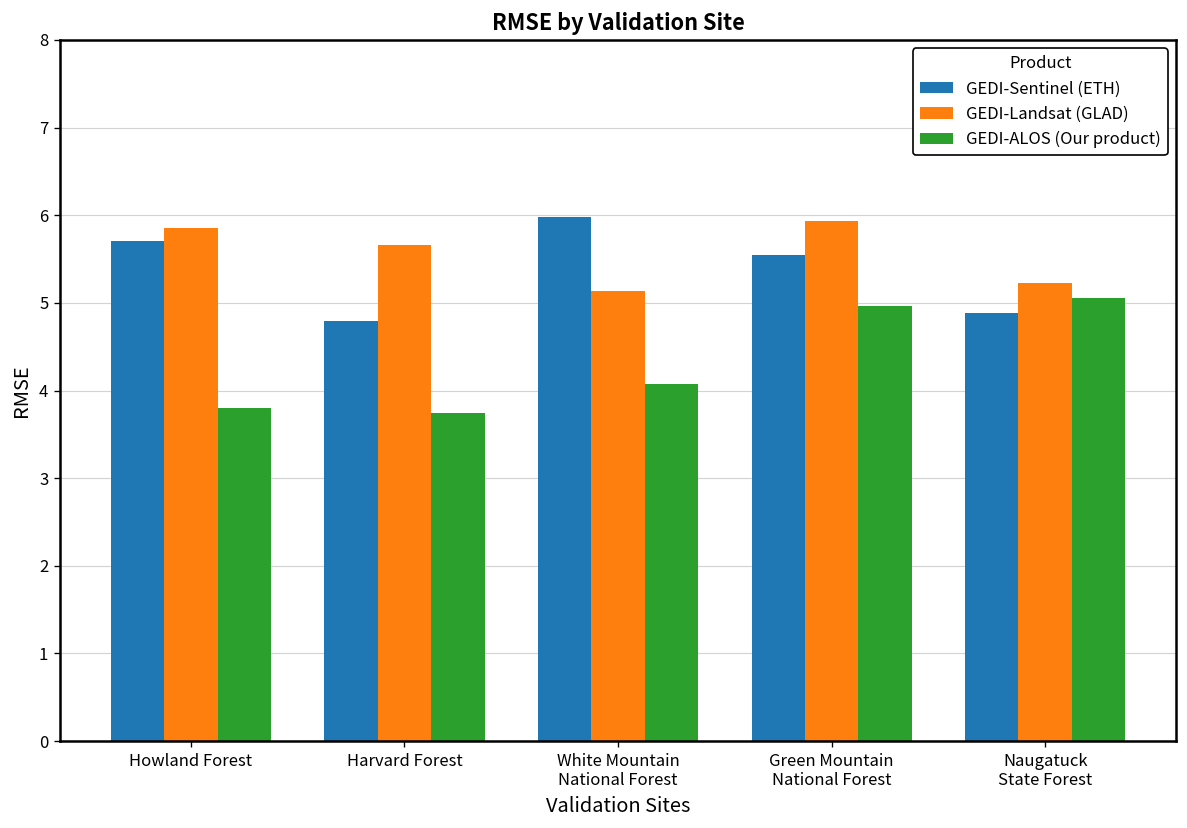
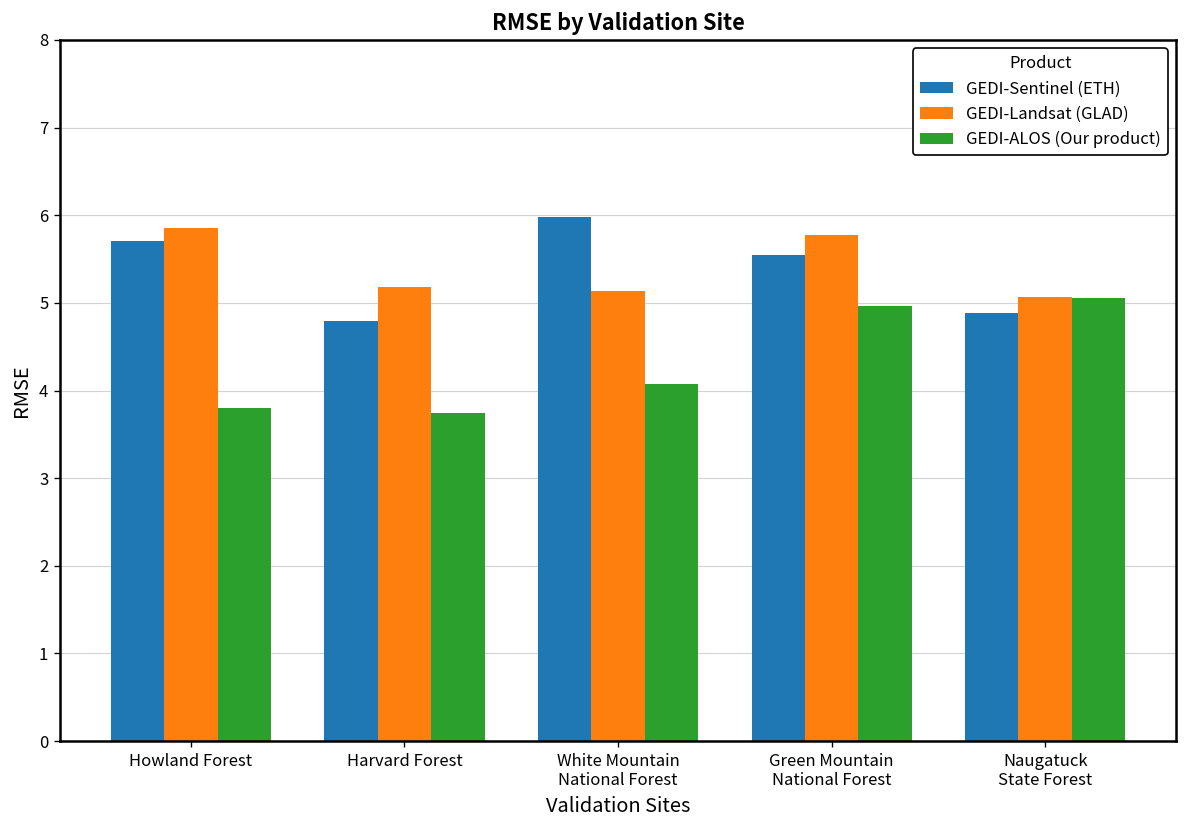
GEDI-Landsat (GLAD), Harvard Forest: 5.7 -> 5.2
GEDI-Landsat (GLAD), Green Mountain National Forest: 5.9 -> 5.8
GEDI-Landsat (GLAD), Naugatuck State Forest: 5.2 -> 5.1
